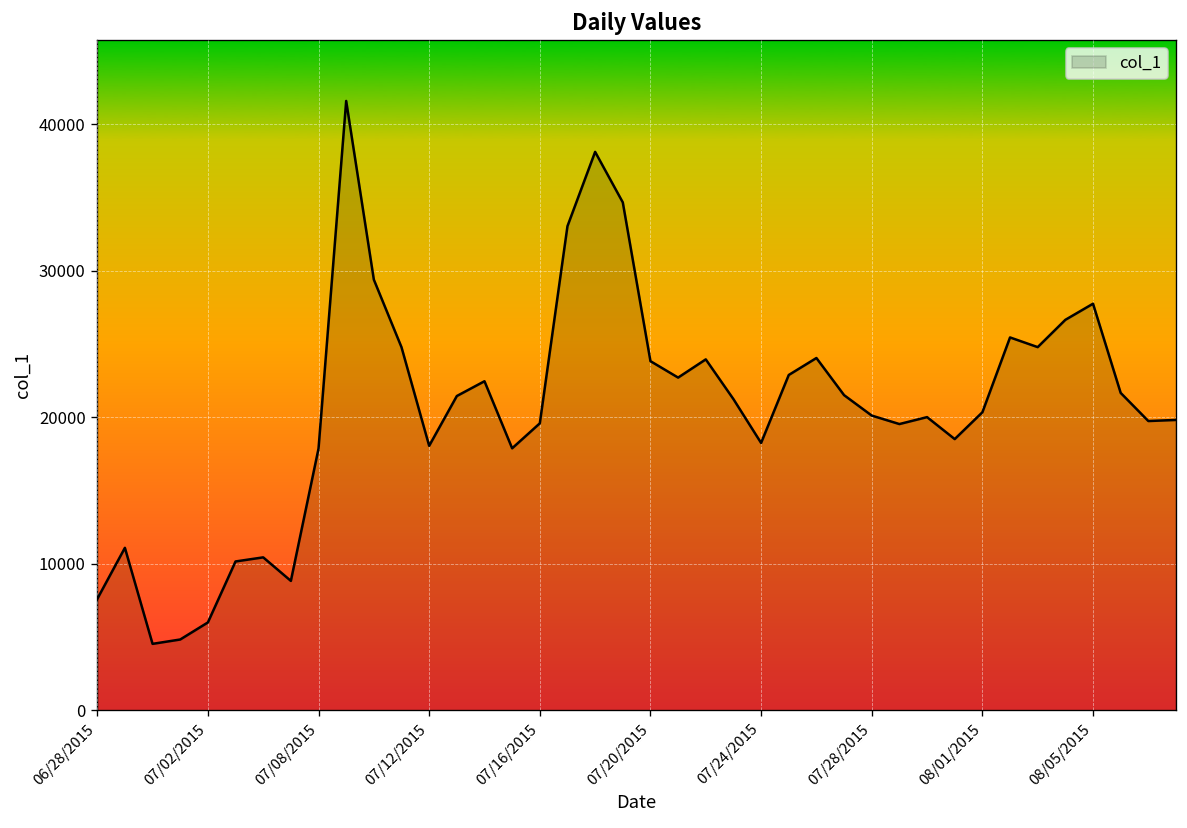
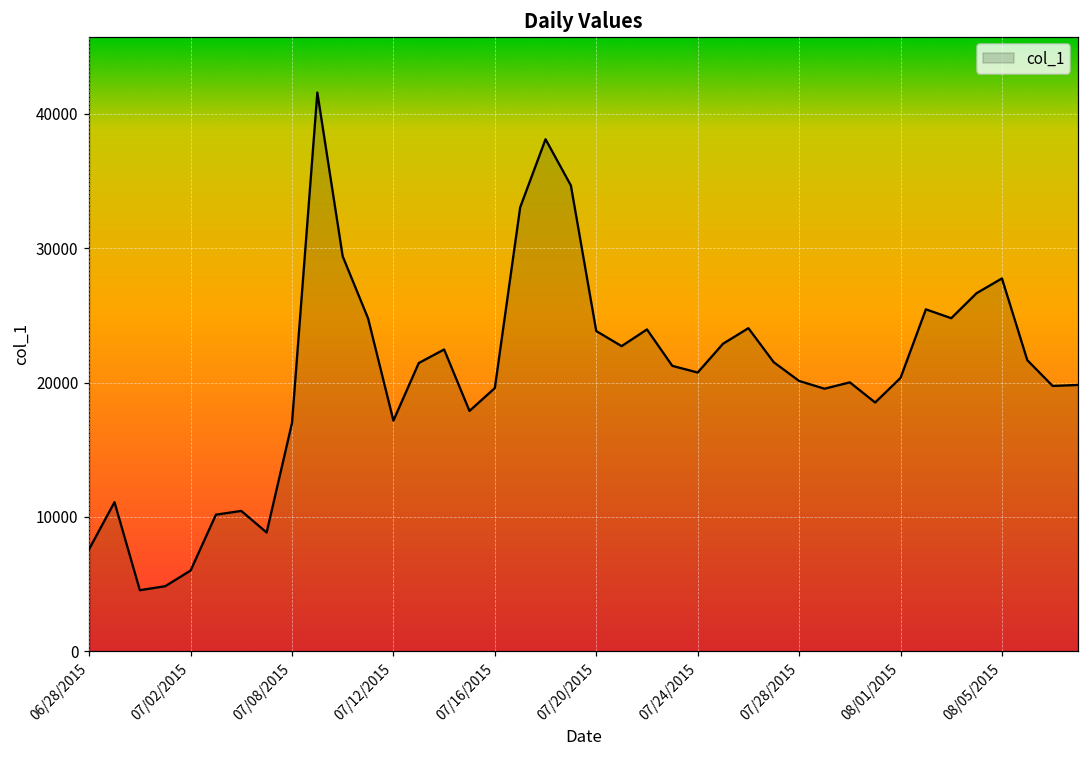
07/08/2015: 17900 -> 17000
07/12/2015: 18100 -> 17200
07/24/2015: 18300 -> 20800
